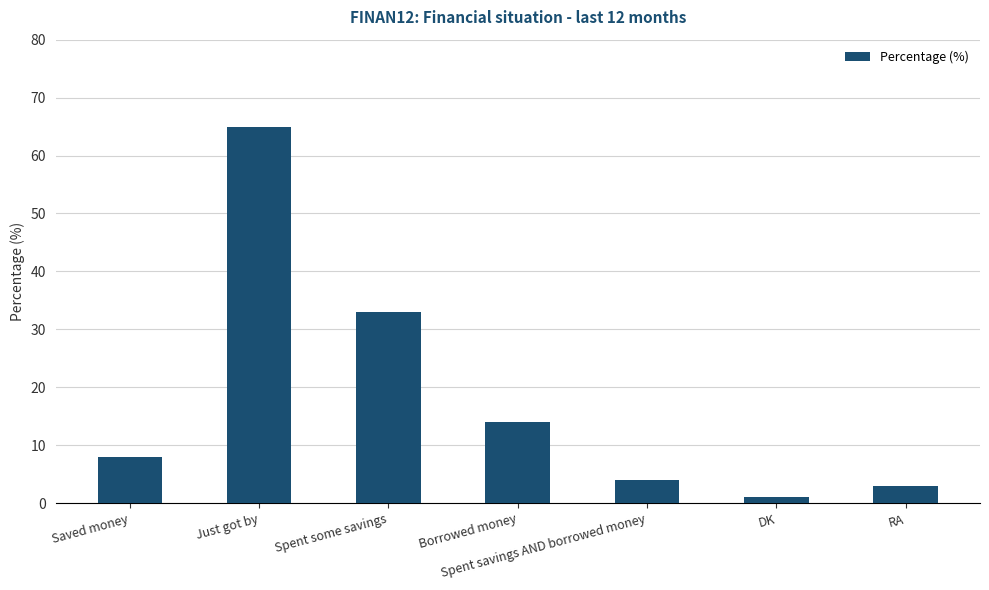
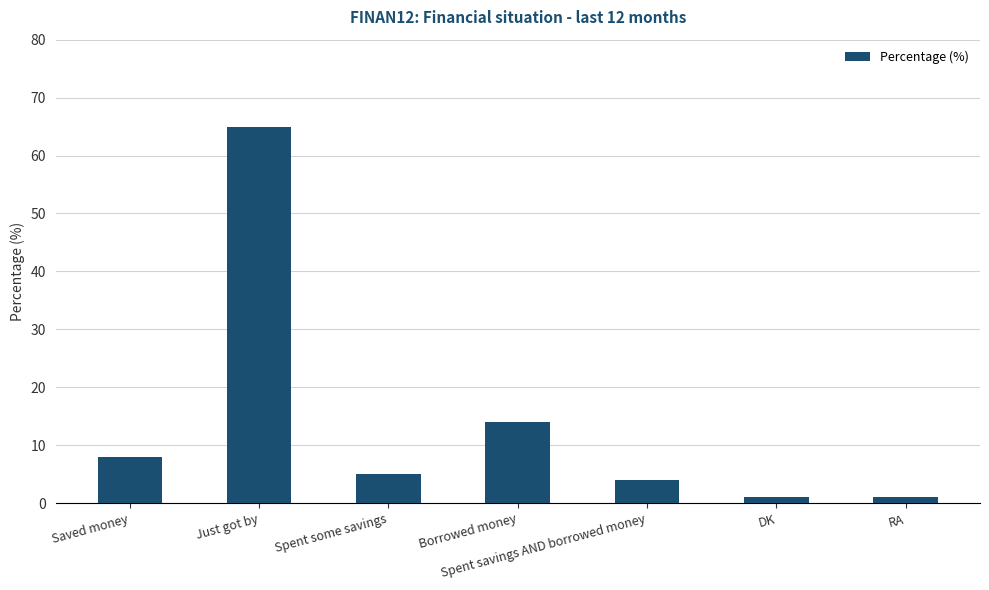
Spent some savings: 33 -> 5
RA: 3 -> 1
